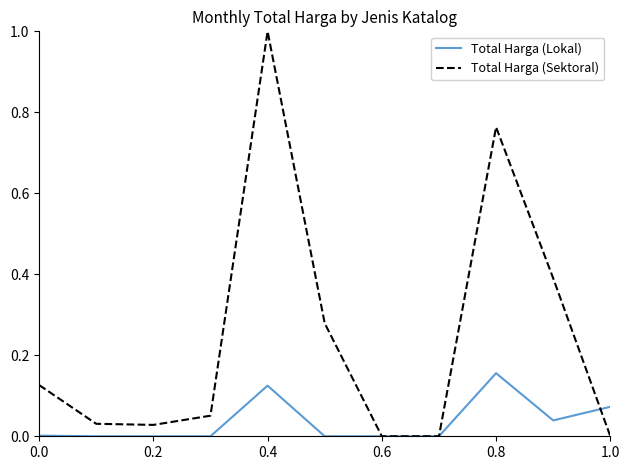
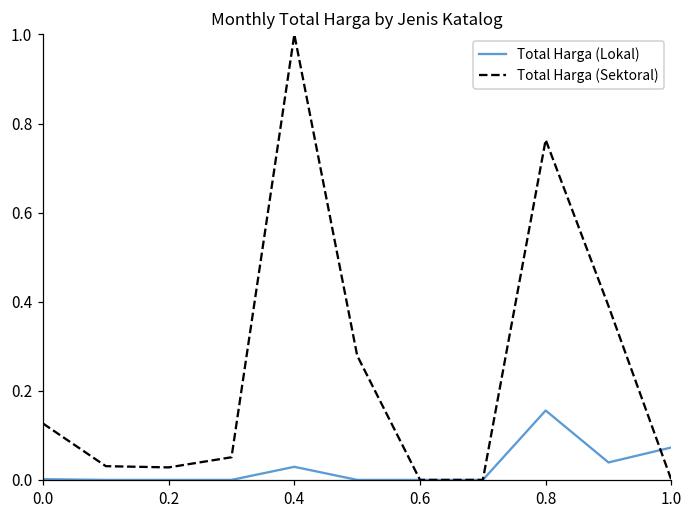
Total Harga (Lokal), 0.4: 0.13 -> 0.03
